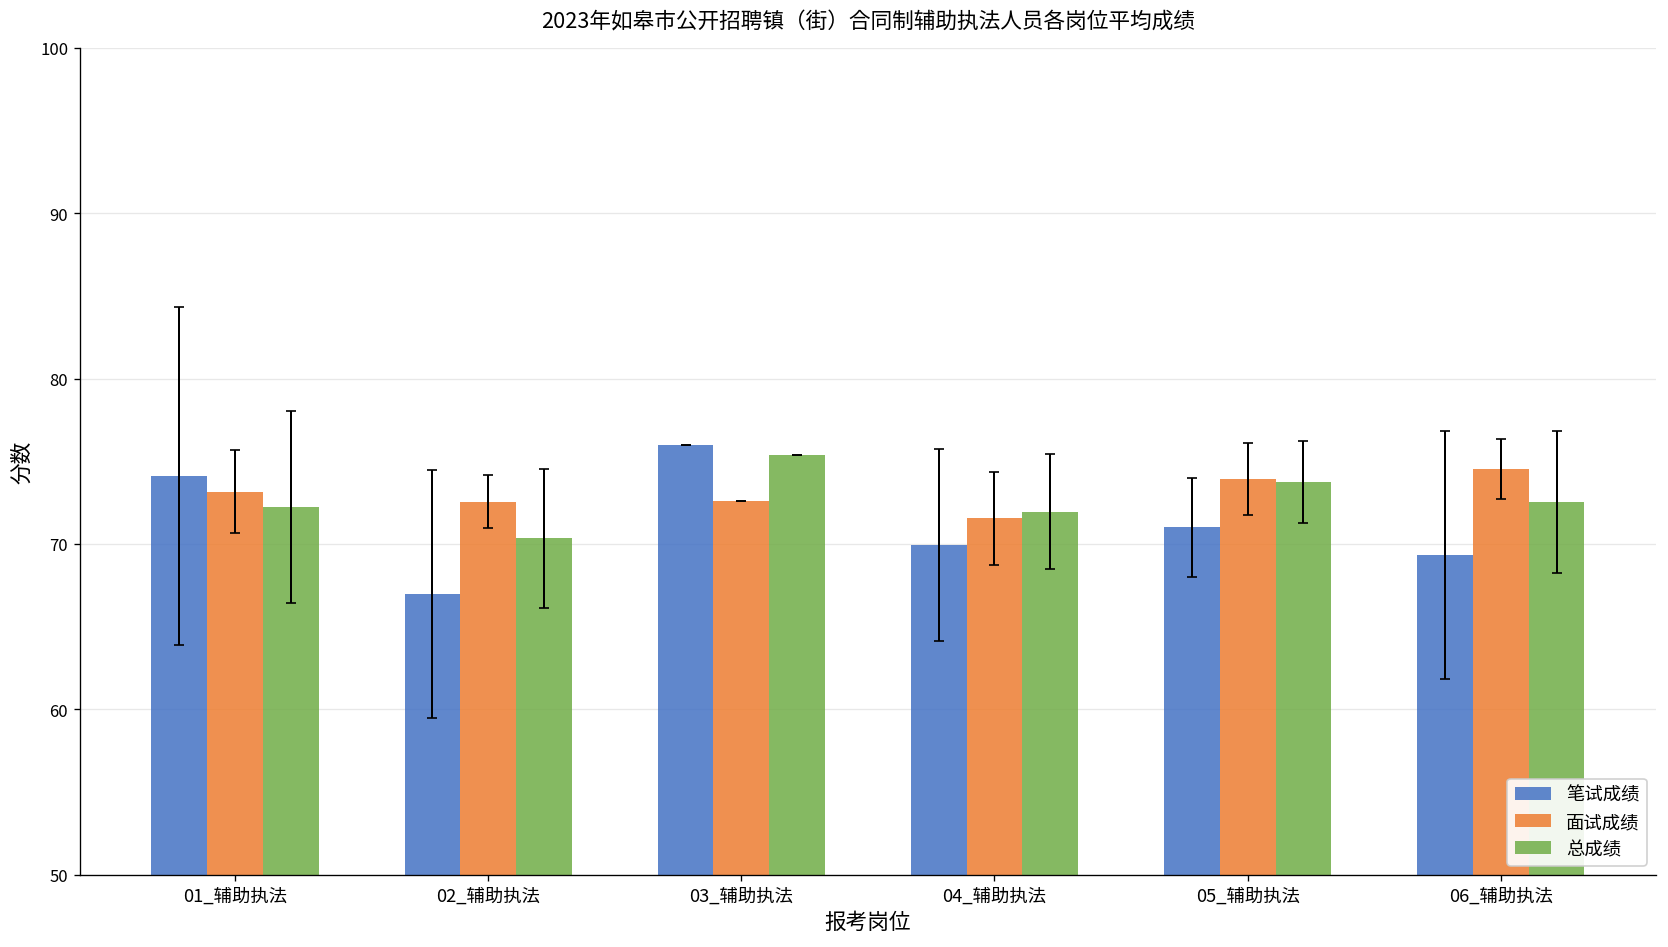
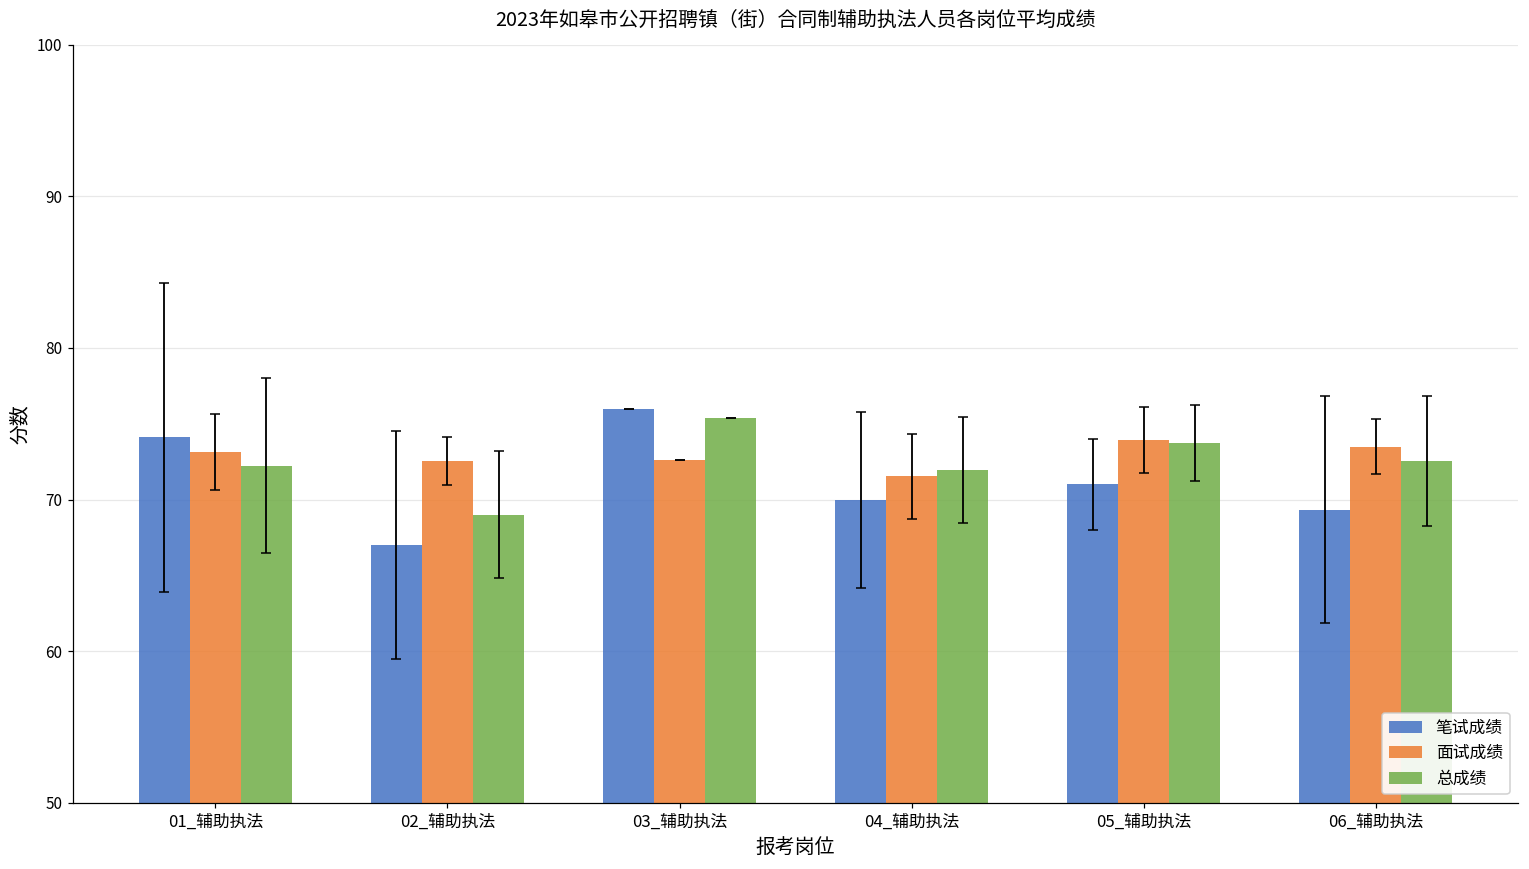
总成绩, 02_辅助执法: 70.3 -> 69.0
面试成绩, 06_辅助执法: 74.5 -> 73.5
